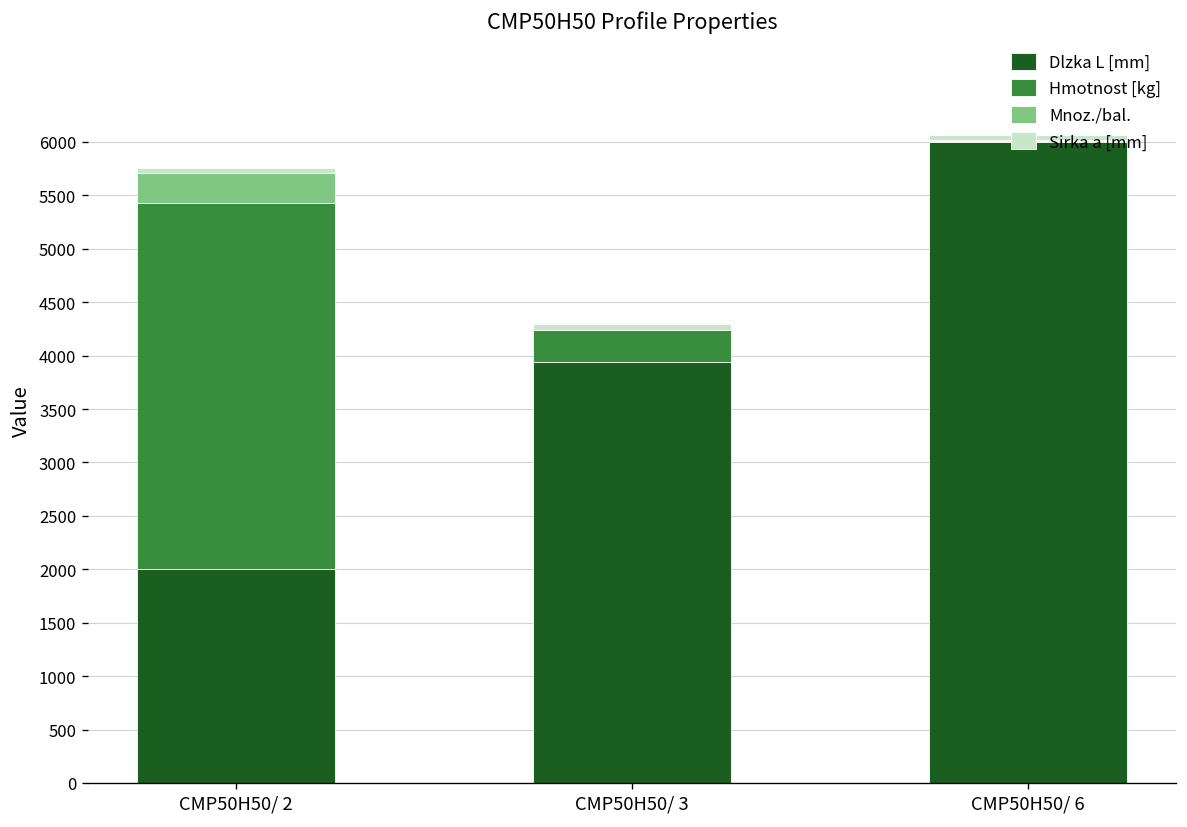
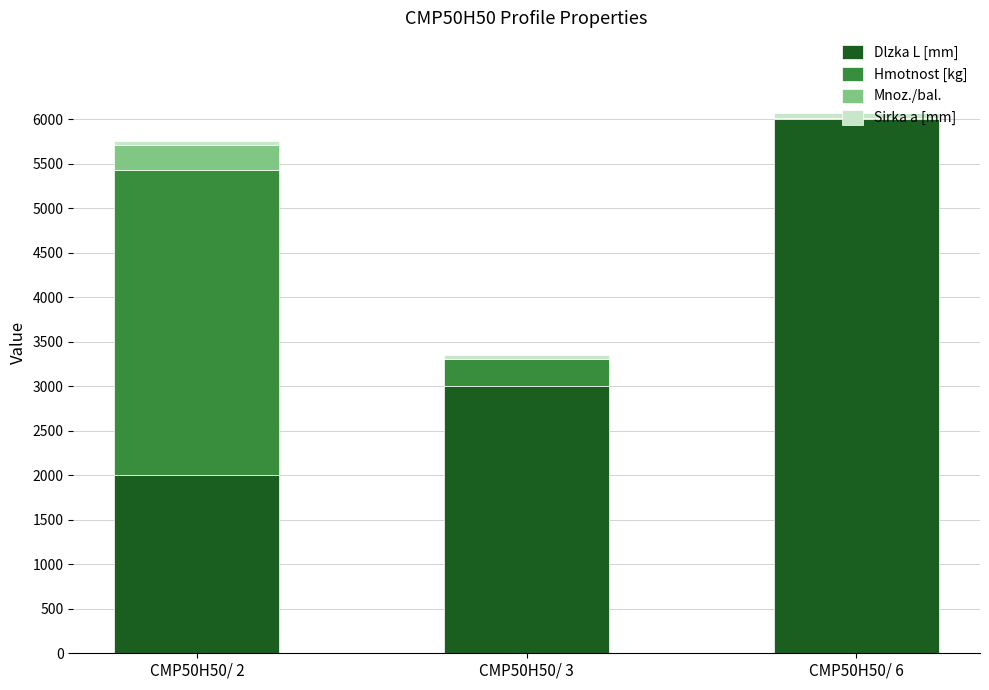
Dlzka L [mm], CMP50H50/ 3: 3900 -> 3000
